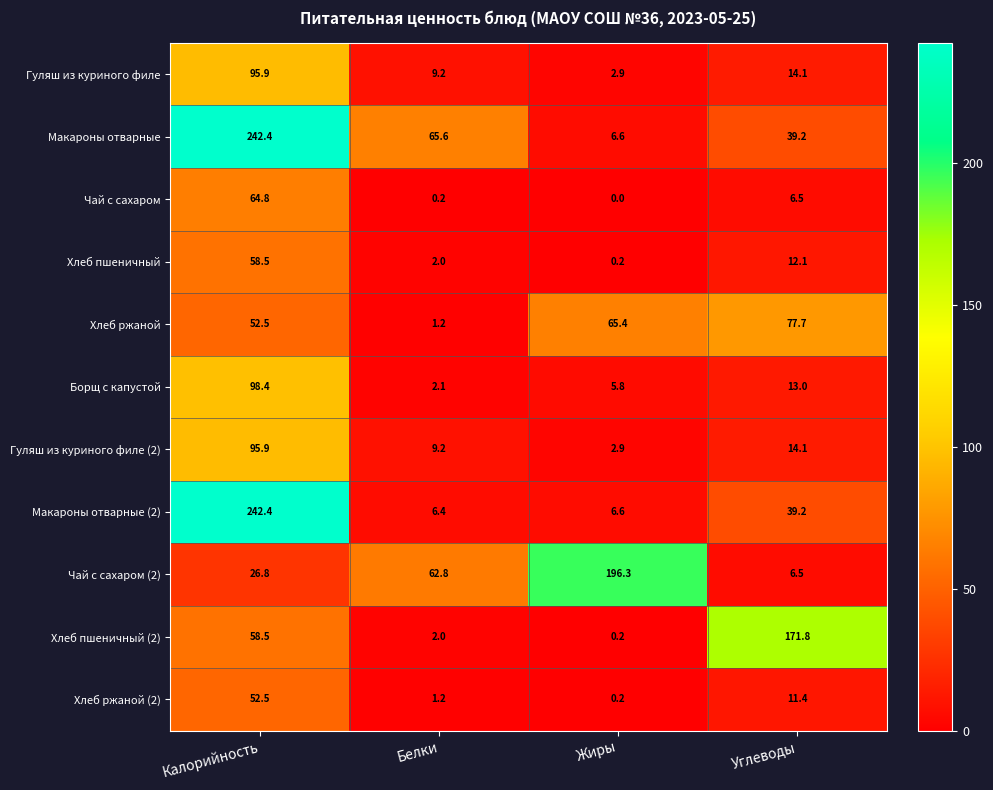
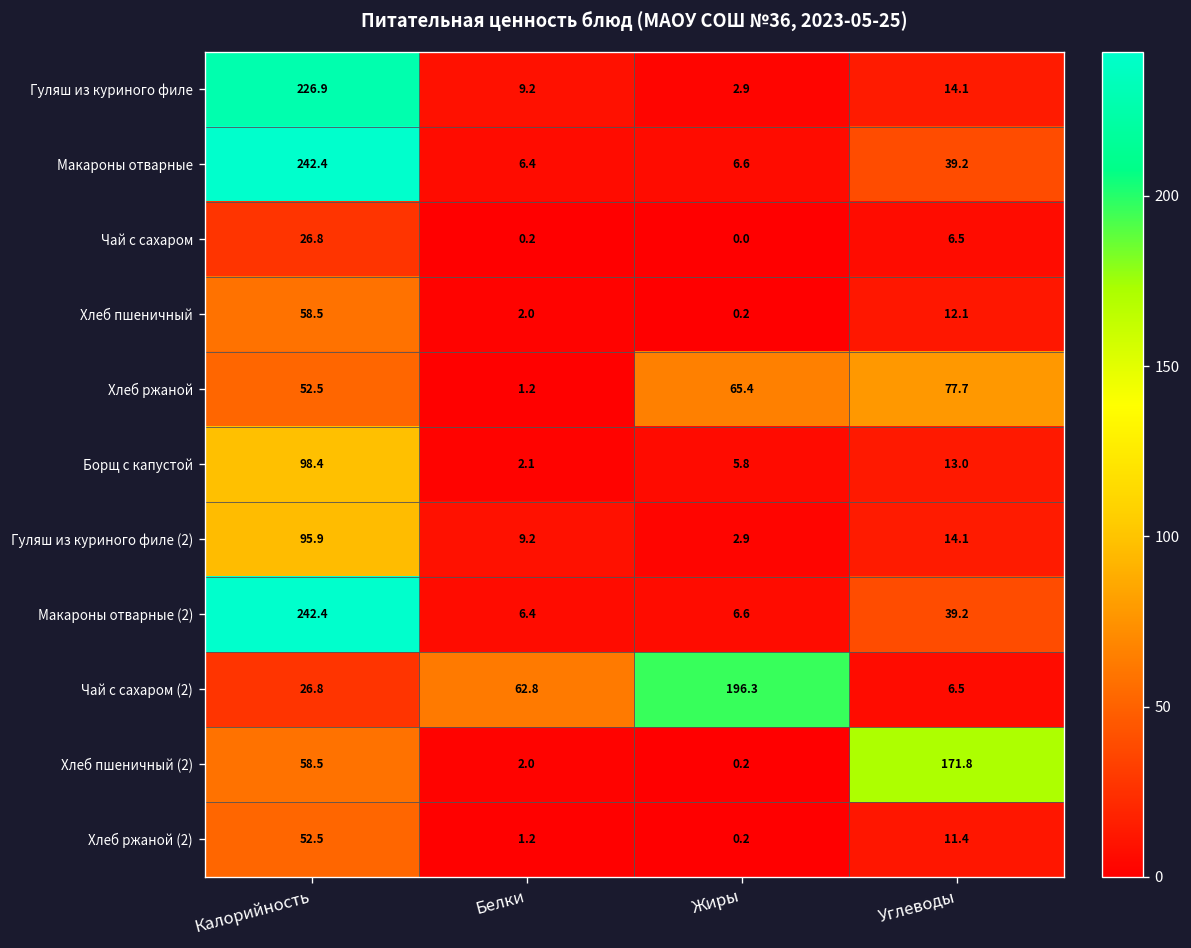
Гуляш из куриного филе, Калорийность: 95.9 -> 226.9
Макароны отварные, Белки: 65.6 -> 6.4
Чай с сахаром, Калорийность: 64.8 -> 26.8
